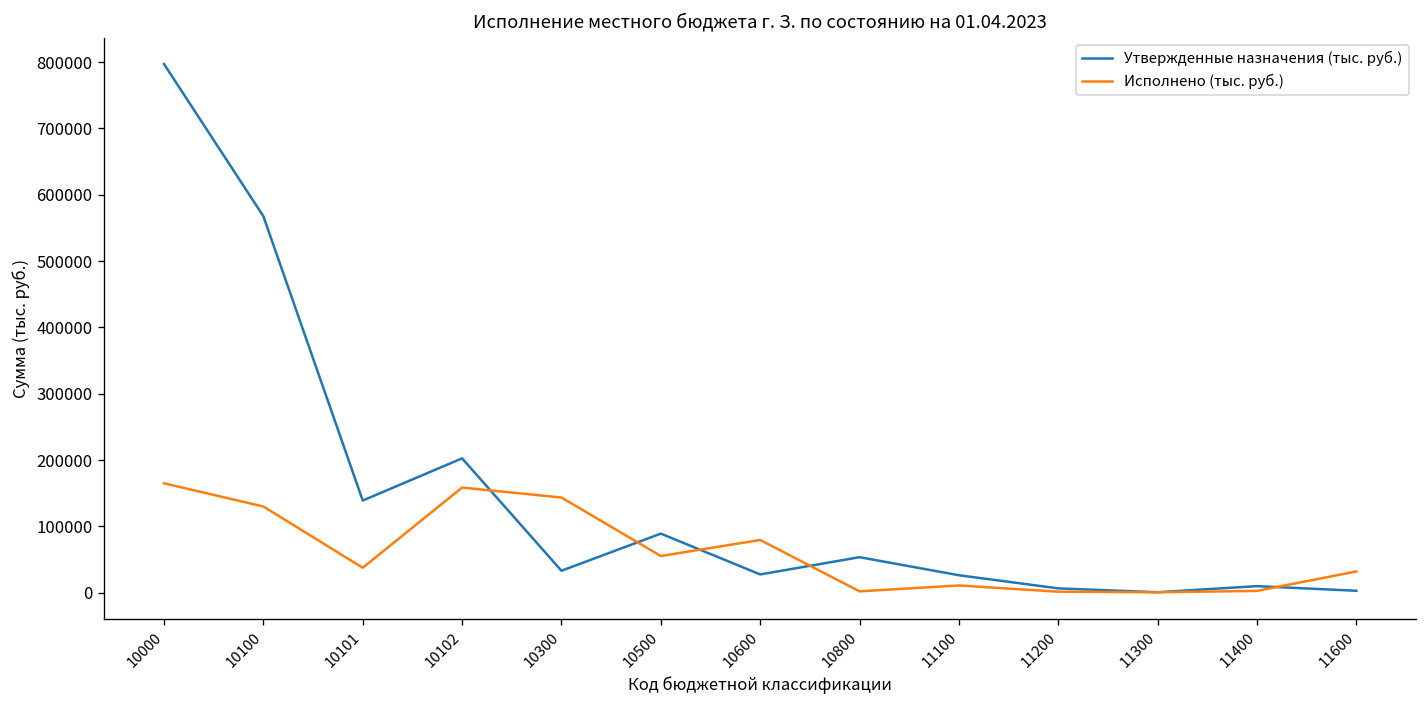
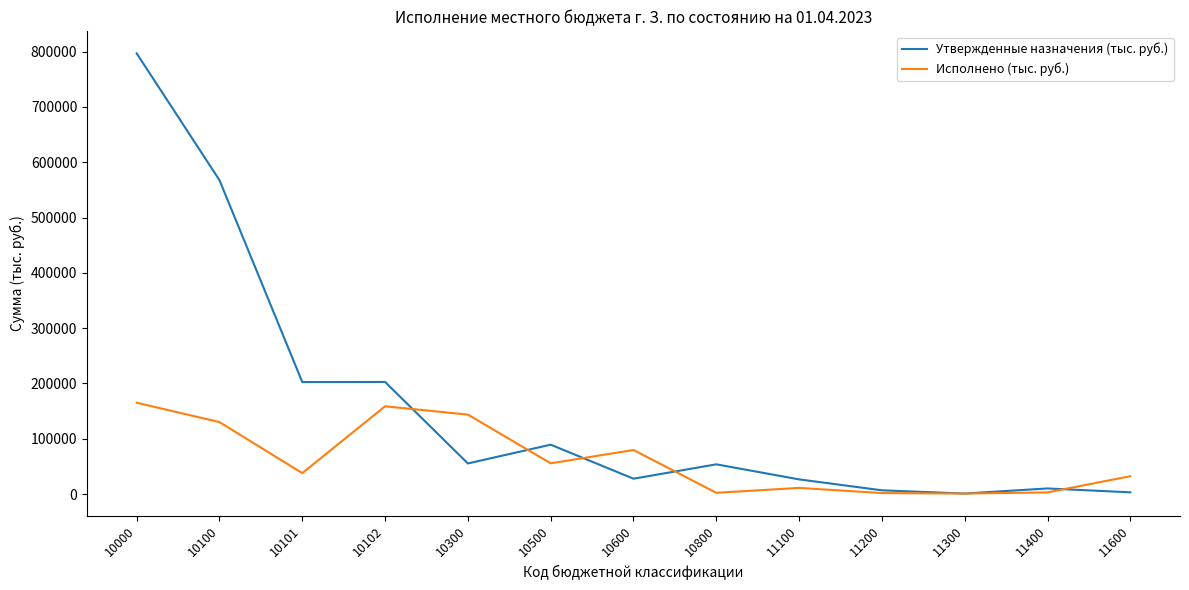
Утвержденные назначения (тыс. руб.), 10101: 140000 -> 200000
Утвержденные назначения (тыс. руб.), 10300: 30000 -> 60000
